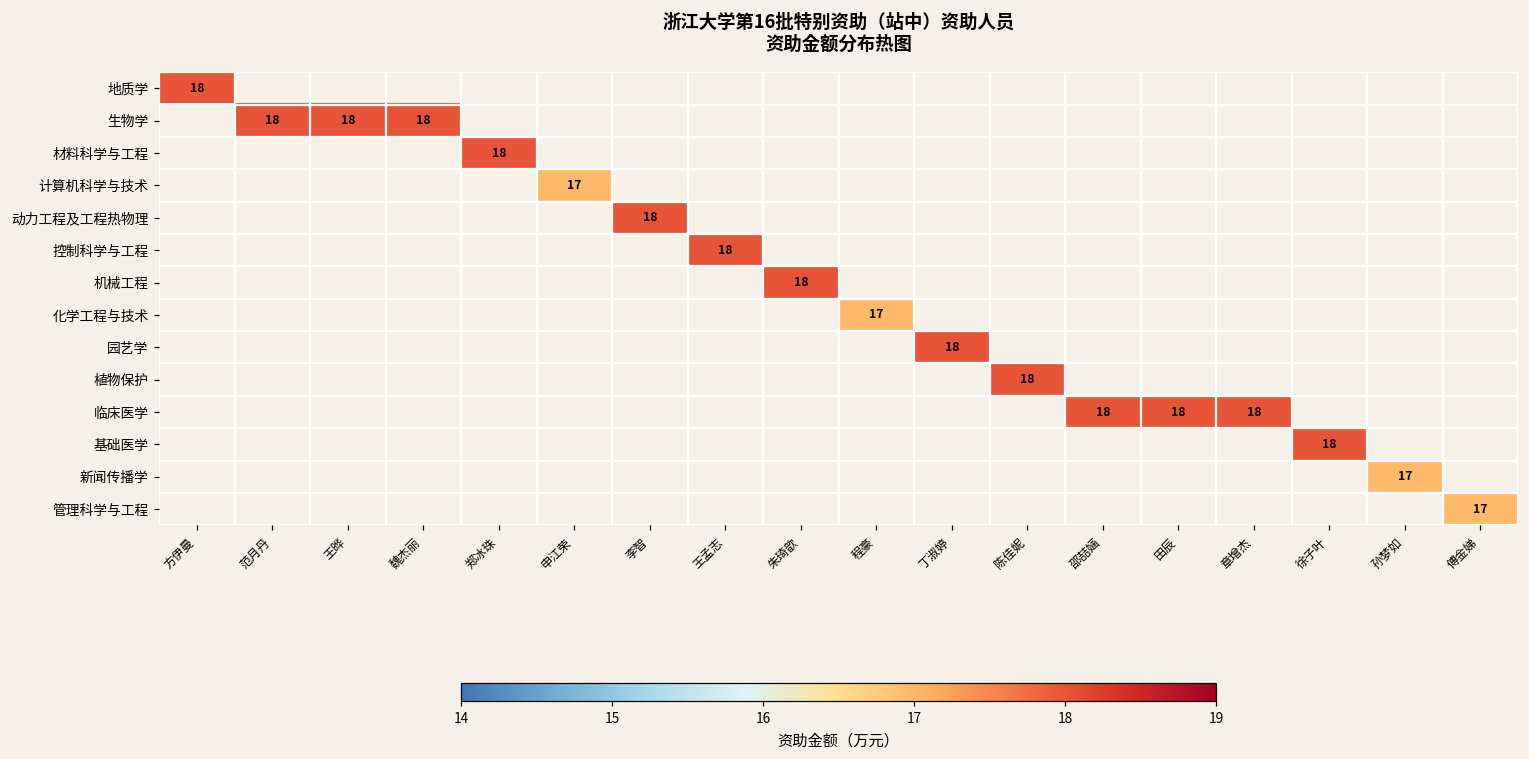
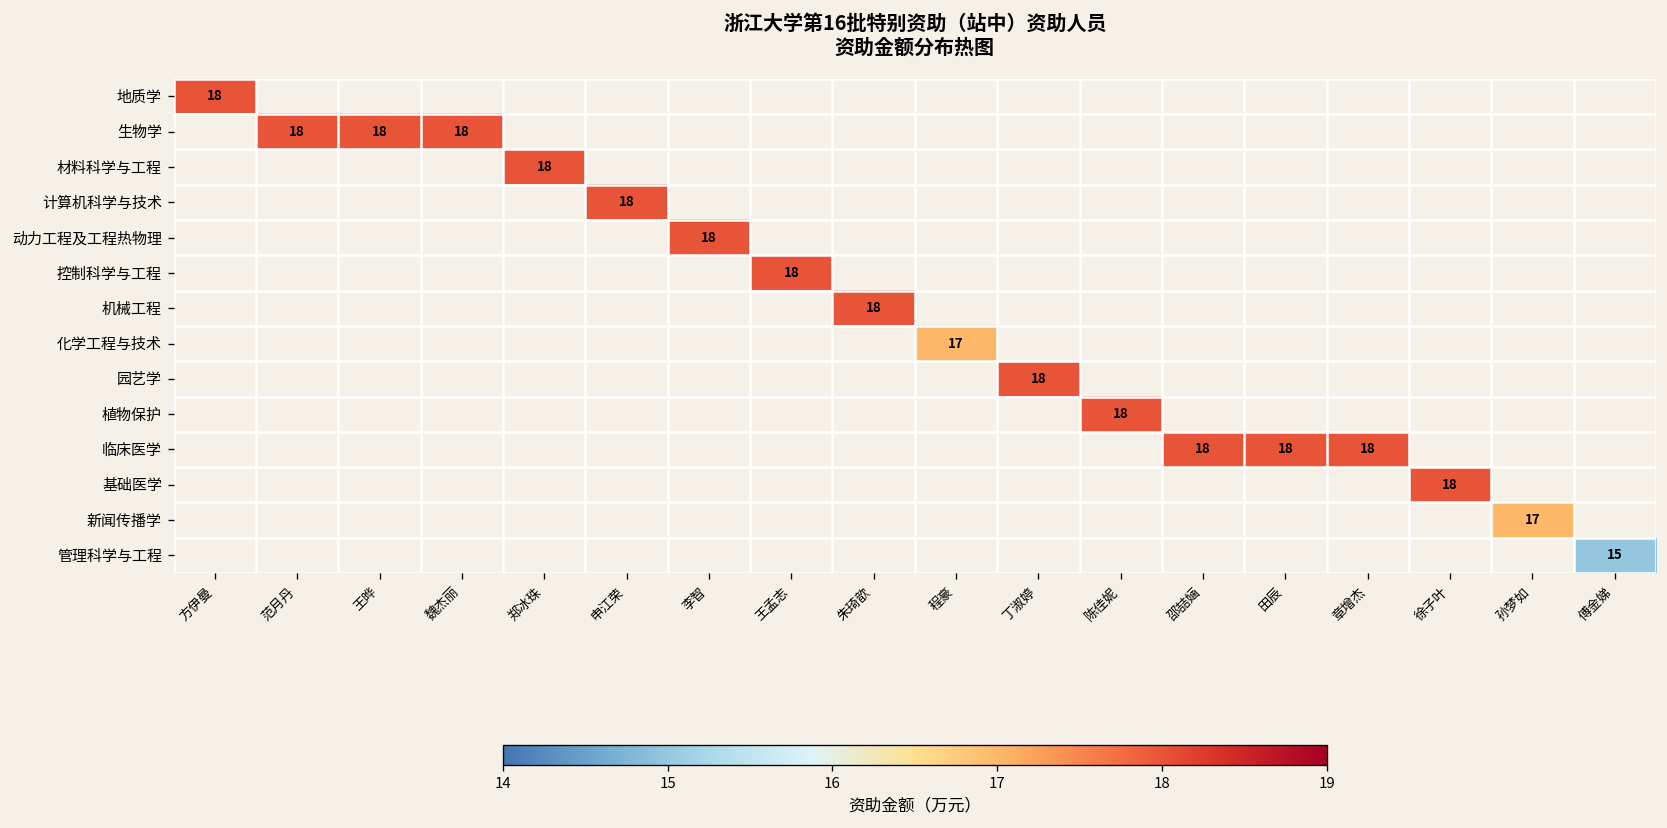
计算机科学与技术, 申江荣: 17 -> 18
管理科学与工程, 傅金娣: 17 -> 15
